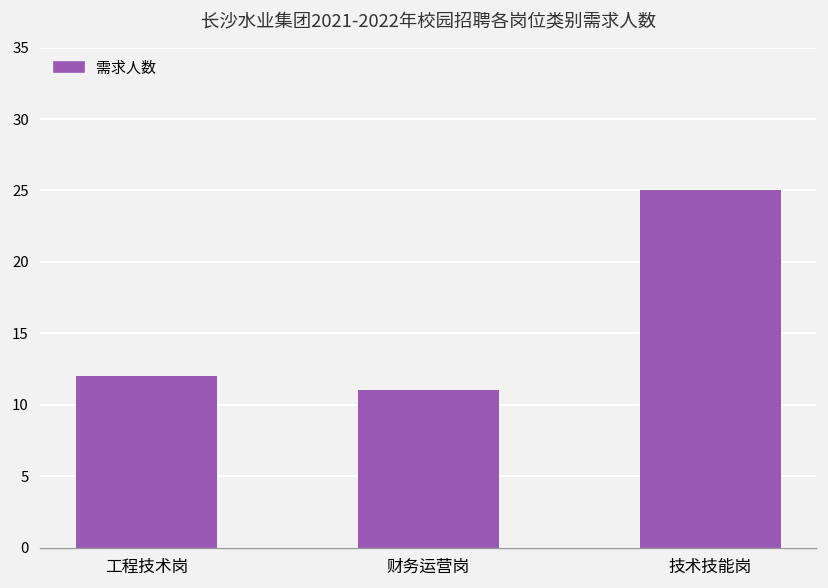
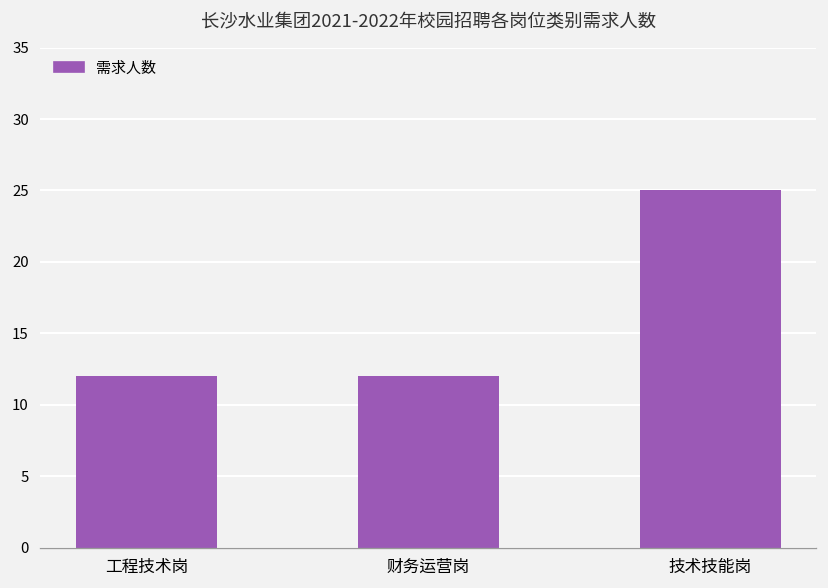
财务运营岗: 11 -> 12
